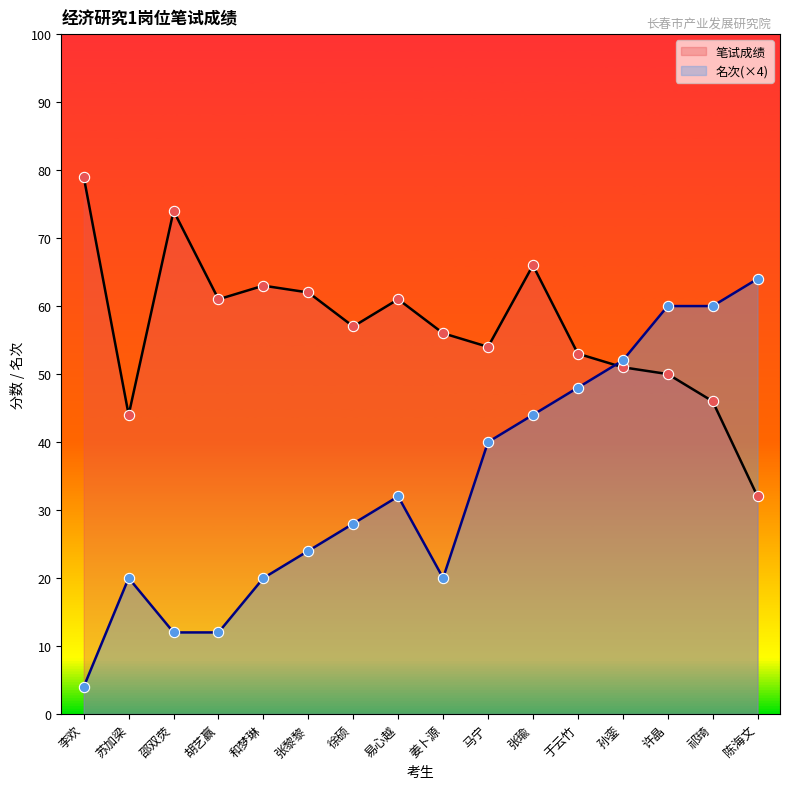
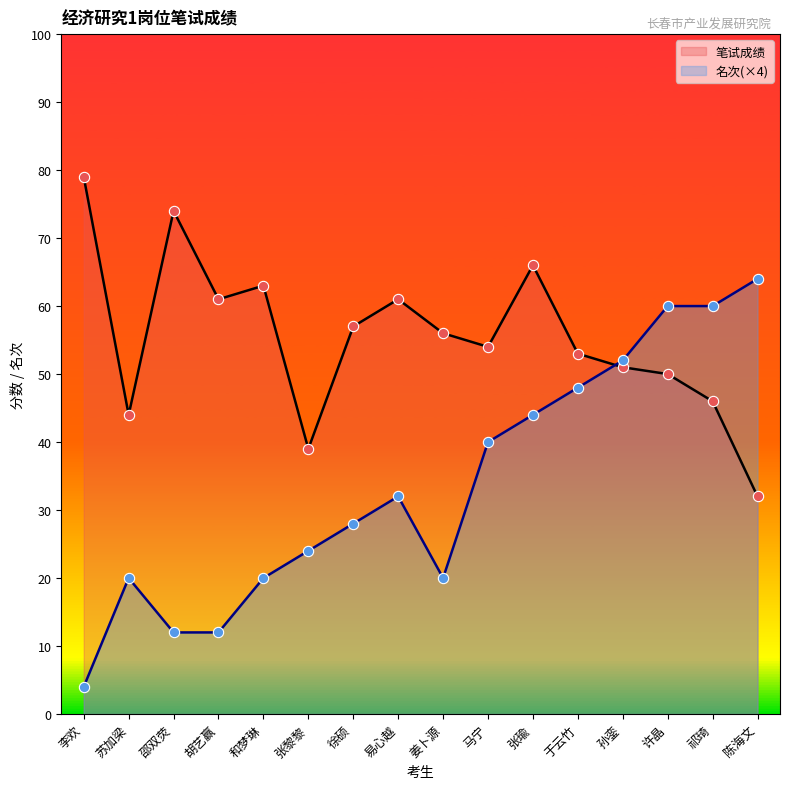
笔试成绩, 张黎黎: 62 -> 39
